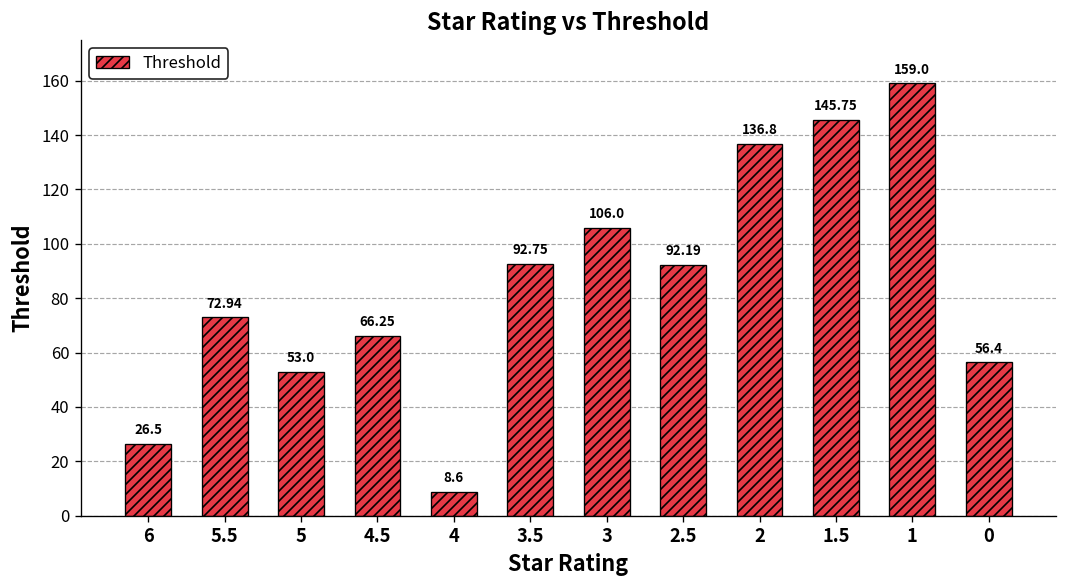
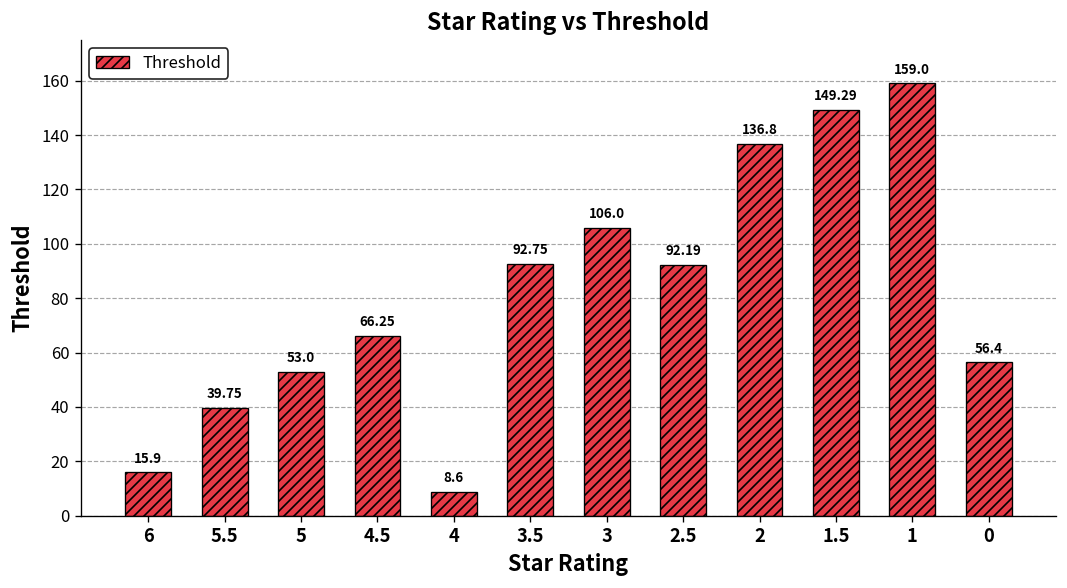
6: 26.5 -> 15.9
5.5: 72.94 -> 39.75
1.5: 145.75 -> 149.29
